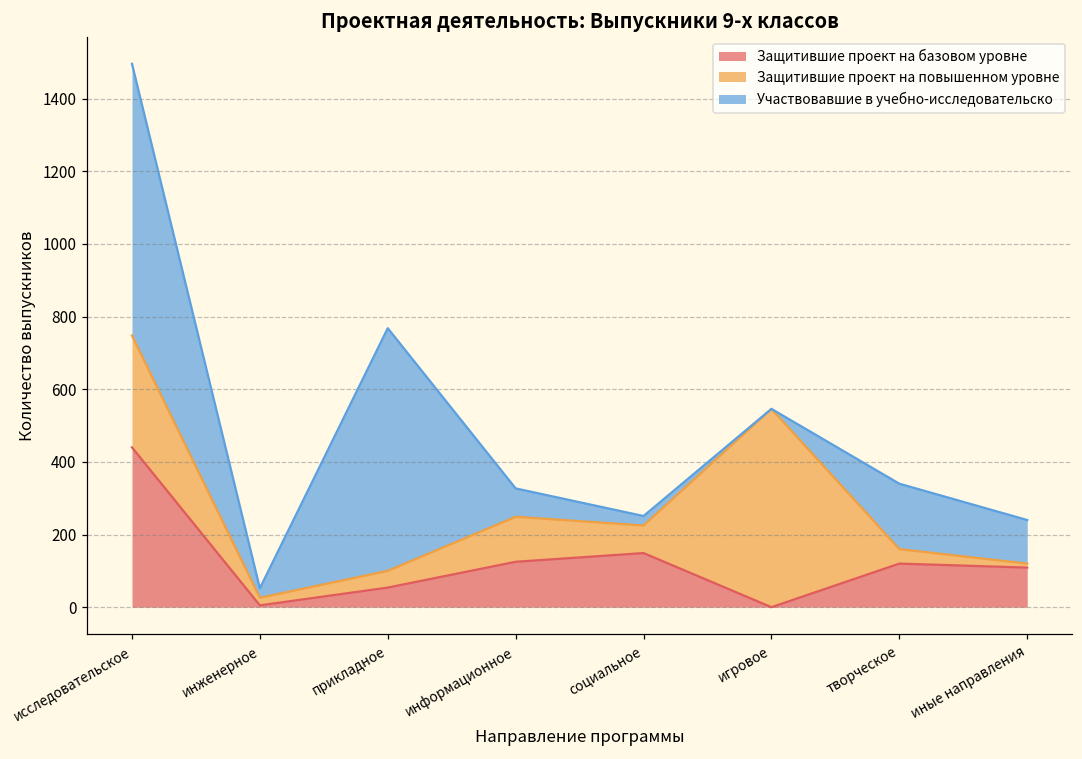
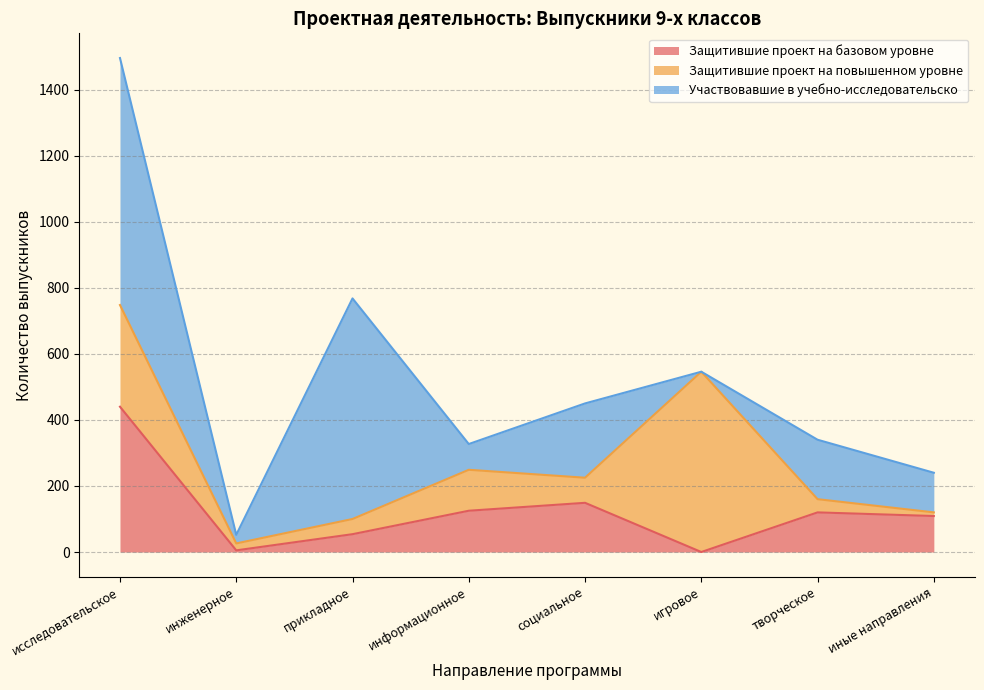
Участвовавшие в учебно-исследовательско, социальное: 30 -> 230
